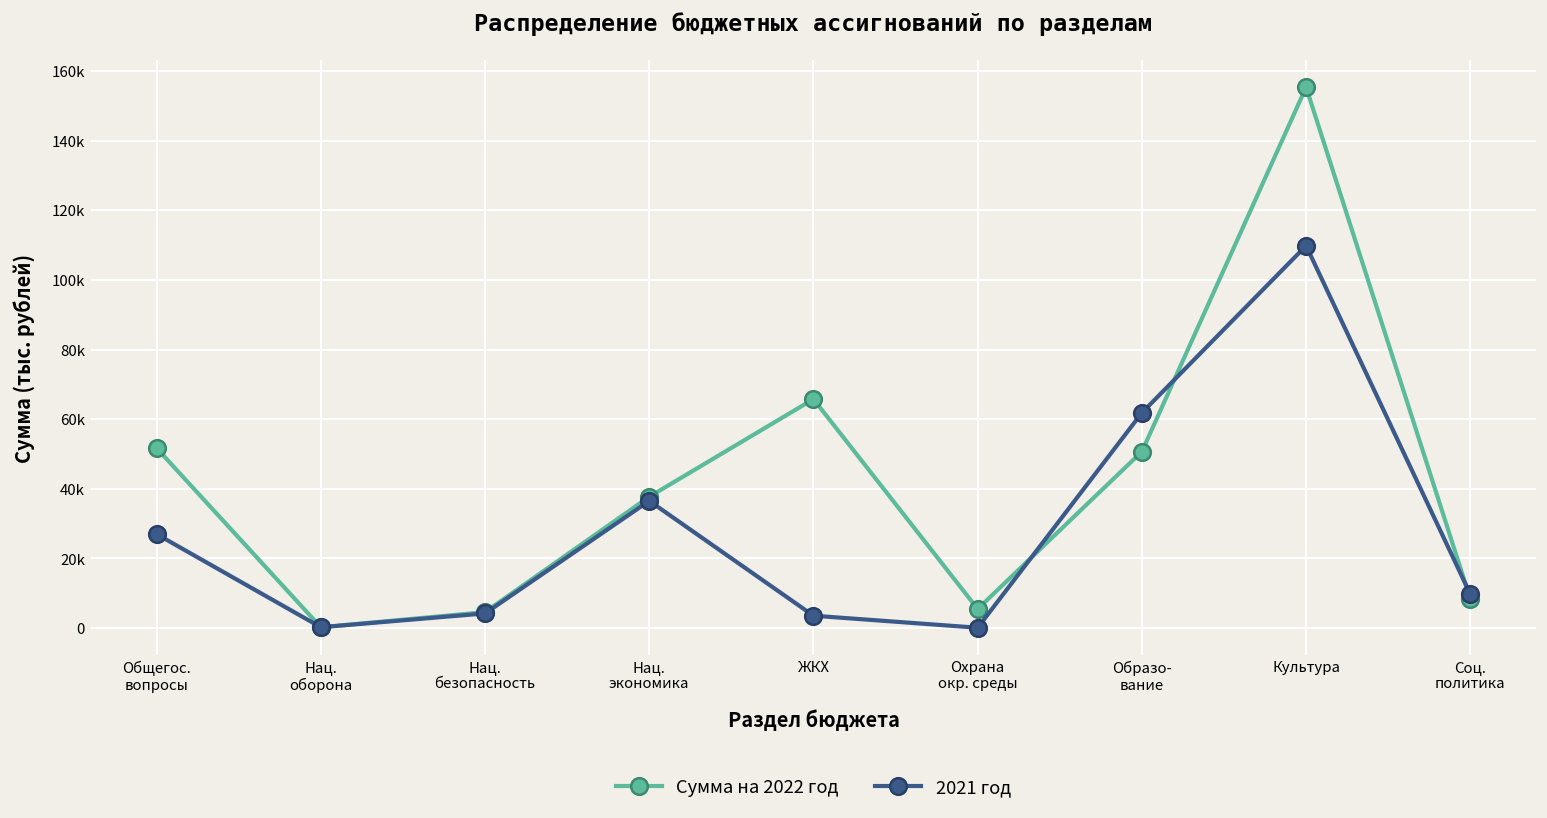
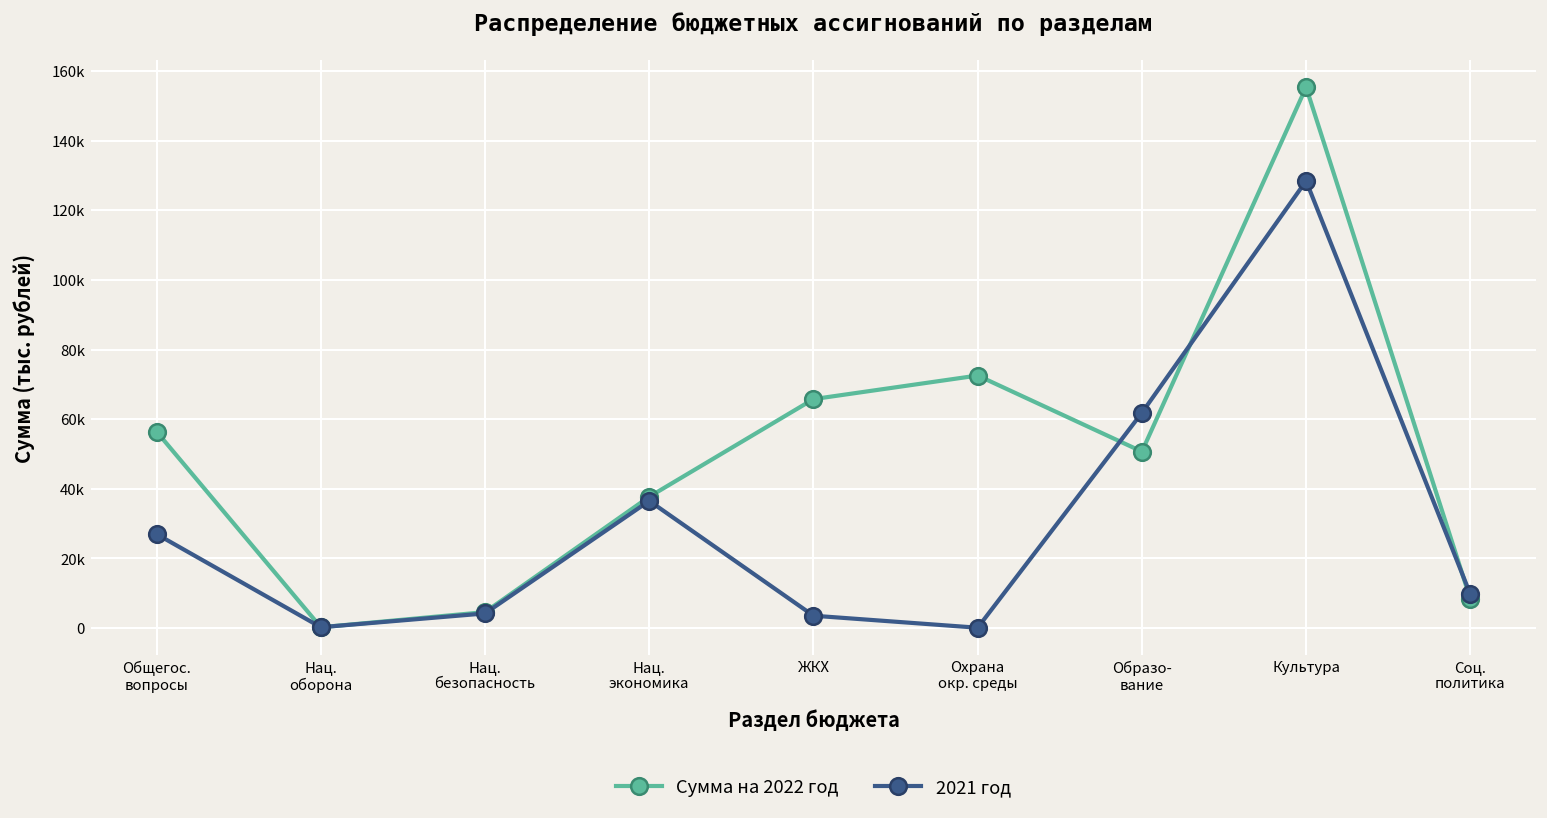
Сумма на 2022 год, Общегос. вопросы: 52000 -> 56000
Сумма на 2022 год, Охрана окр. среды: 5000 -> 73000
2021 год, Культура: 110000 -> 128000
